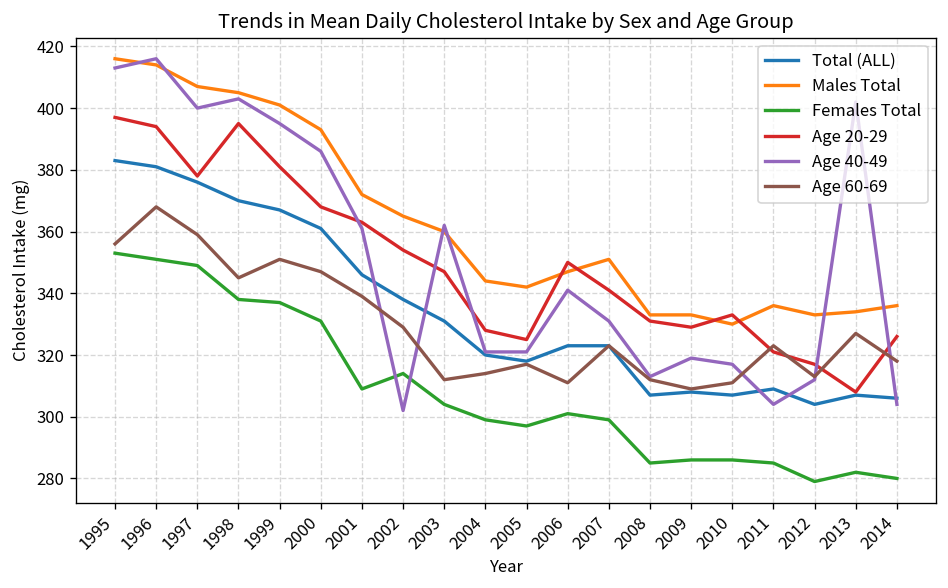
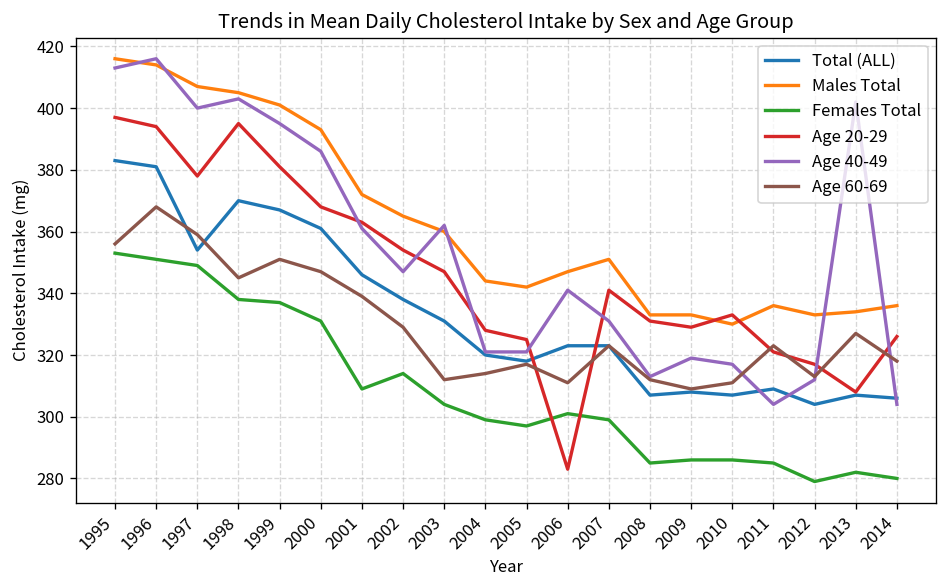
Total (ALL), 1997: 376 -> 354
Age 40-49, 2002: 302 -> 347
Age 20-29, 2006: 350 -> 283
